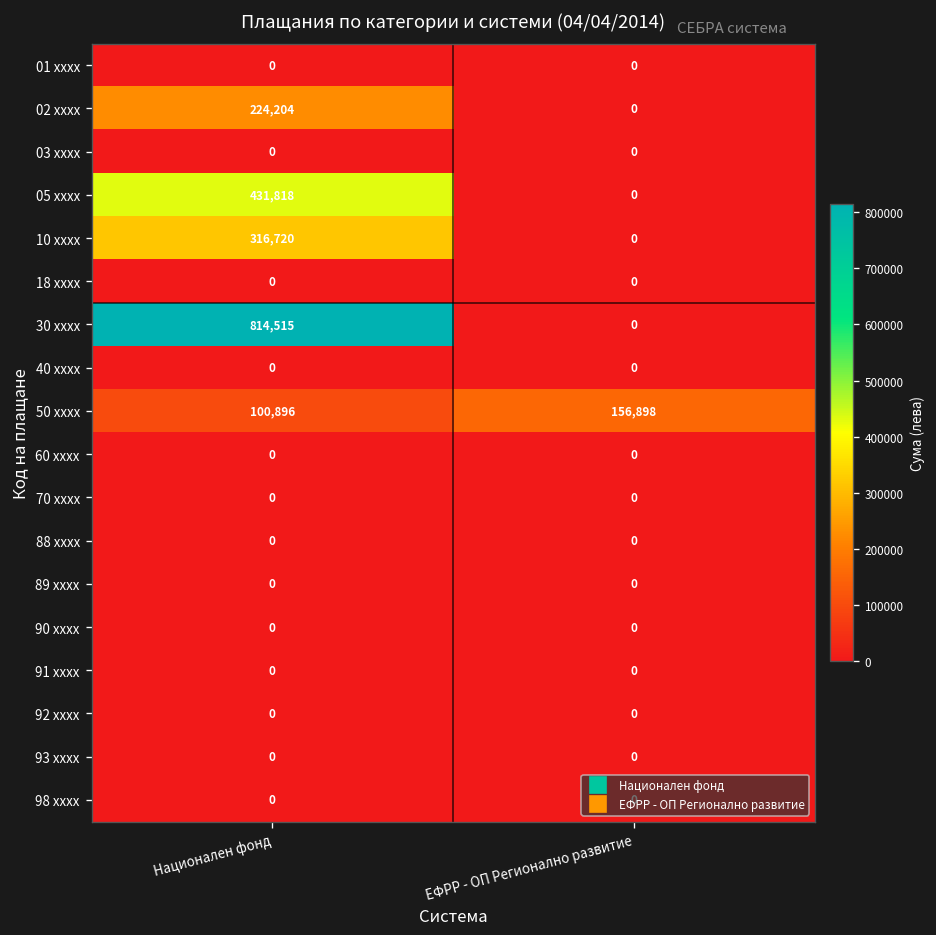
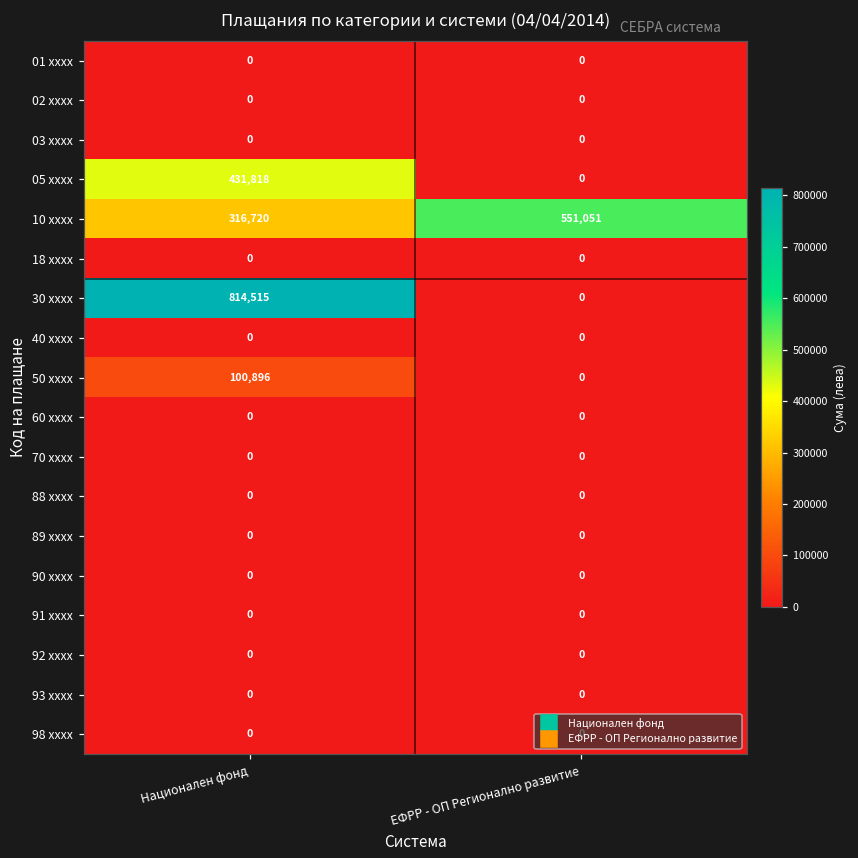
02 xxxx, Национален фонд: 224,204 -> 0
10 xxxx, ЕФРР - ОП Регионално развитие: 0 -> 551,051
50 xxxx, ЕФРР - ОП Регионално развитие: 156,898 -> 0
